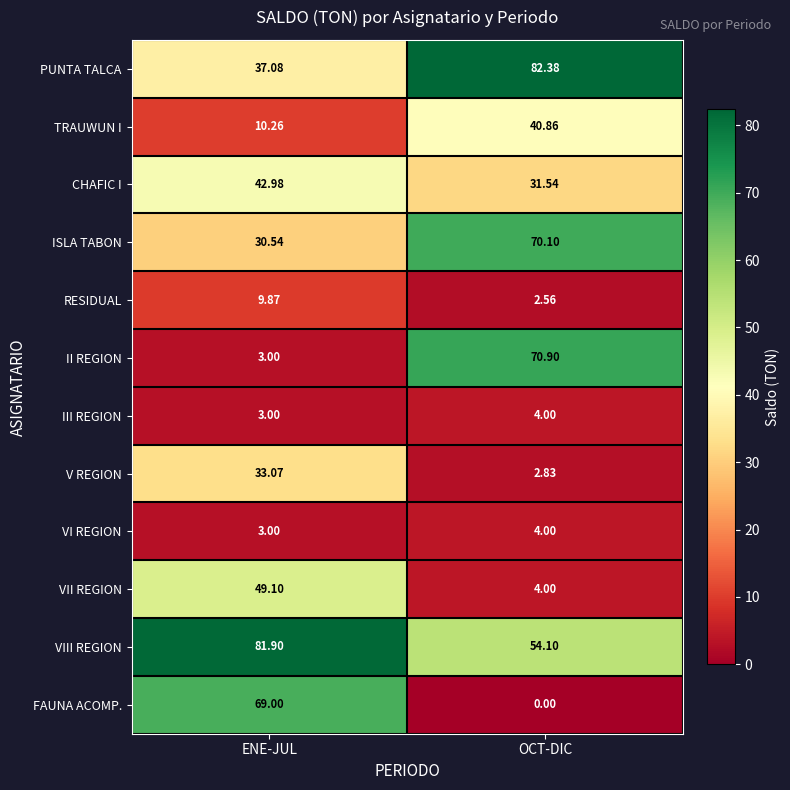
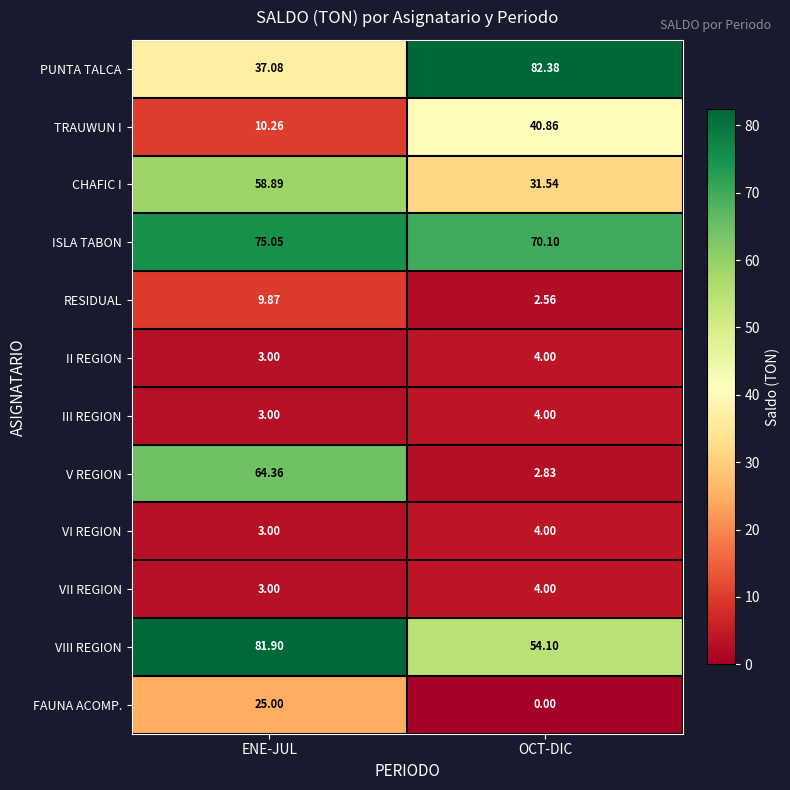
CHAFIC I, ENE-JUL: 42.98 -> 58.89
ISLA TABON, ENE-JUL: 30.54 -> 75.05
II REGION, OCT-DIC: 70.90 -> 4.00
V REGION, ENE-JUL: 33.07 -> 64.36
VII REGION, ENE-JUL: 49.10 -> 3.00
FAUNA ACOMP., ENE-JUL: 69.00 -> 25.00
